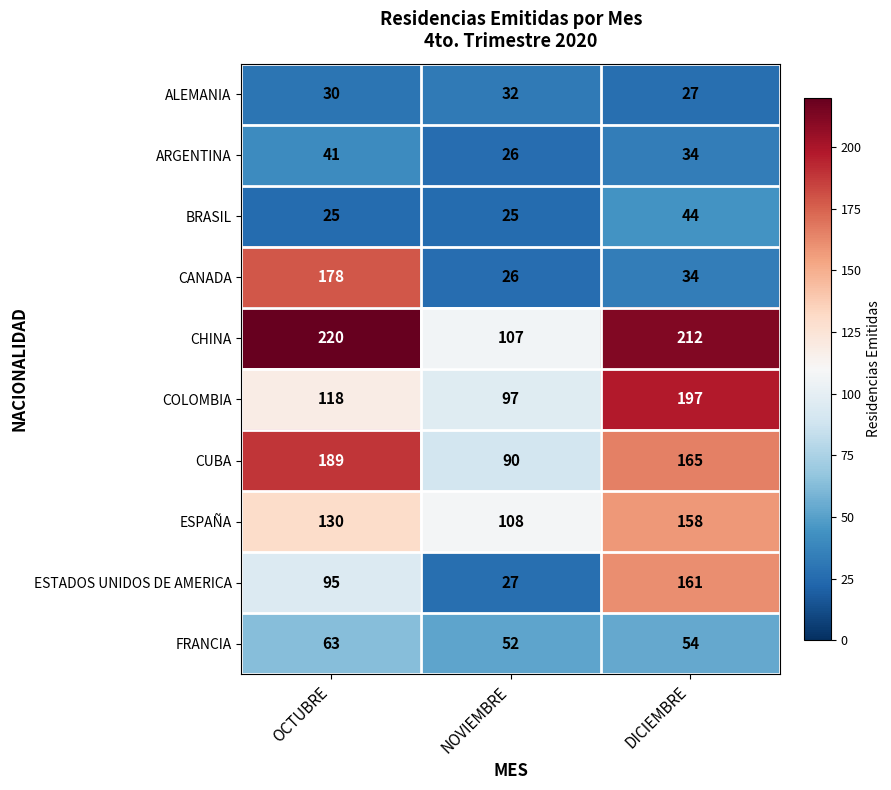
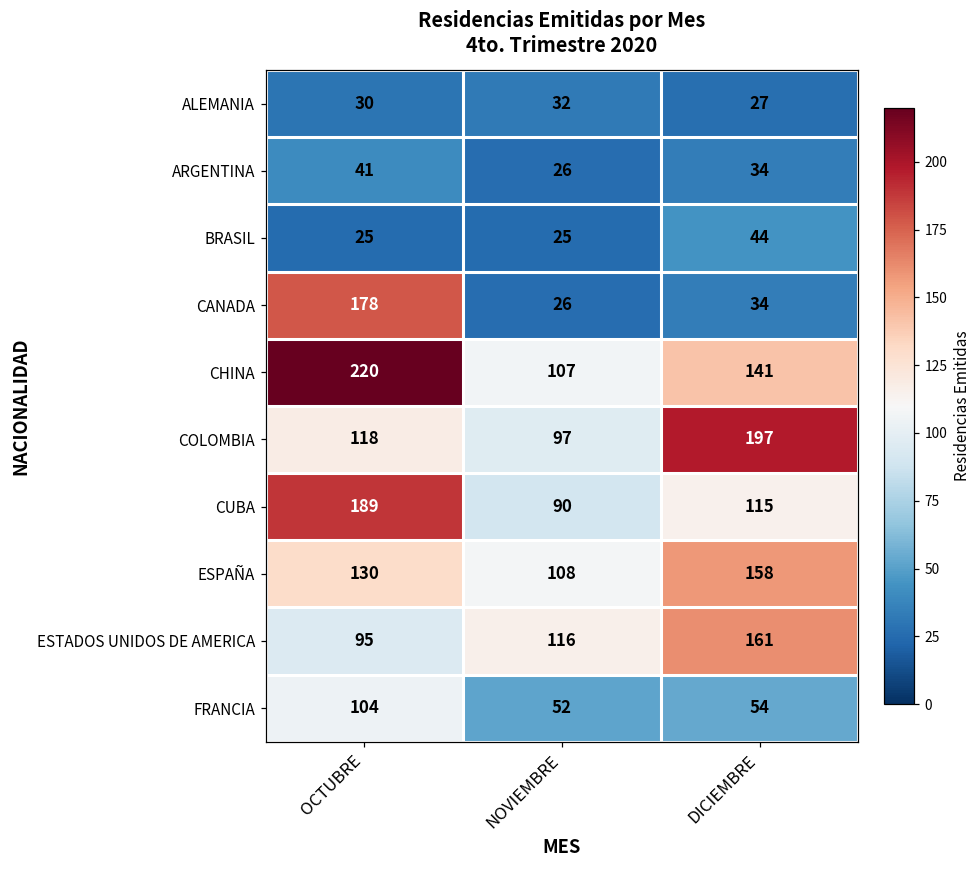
CHINA, DICIEMBRE: 212 -> 141
CUBA, DICIEMBRE: 165 -> 115
ESTADOS UNIDOS DE AMERICA, NOVIEMBRE: 27 -> 116
FRANCIA, OCTUBRE: 63 -> 104
